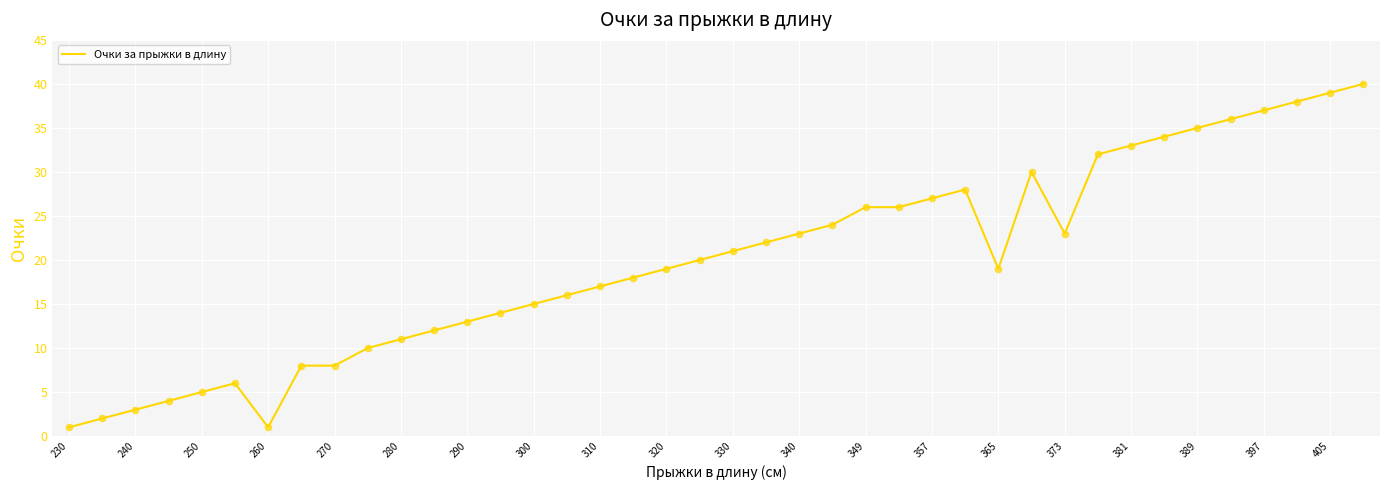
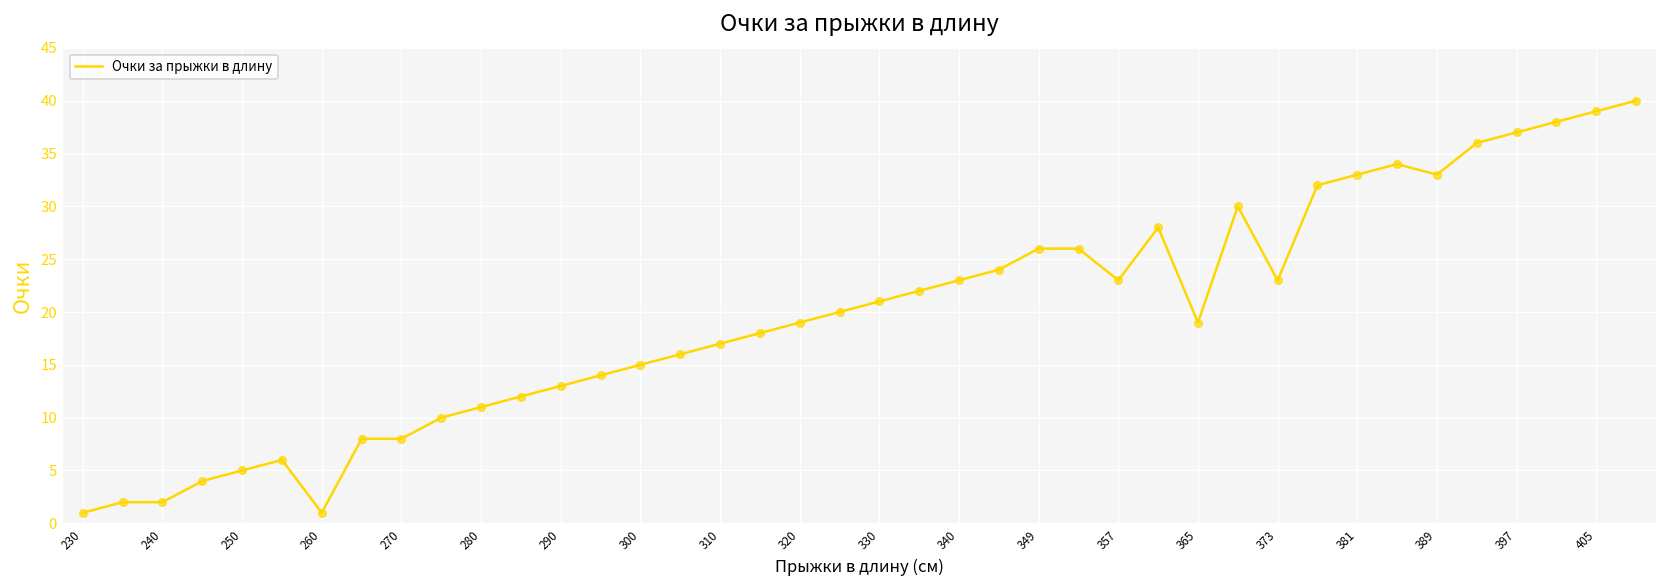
240: 3 -> 2
357: 27 -> 23
389: 35 -> 33
